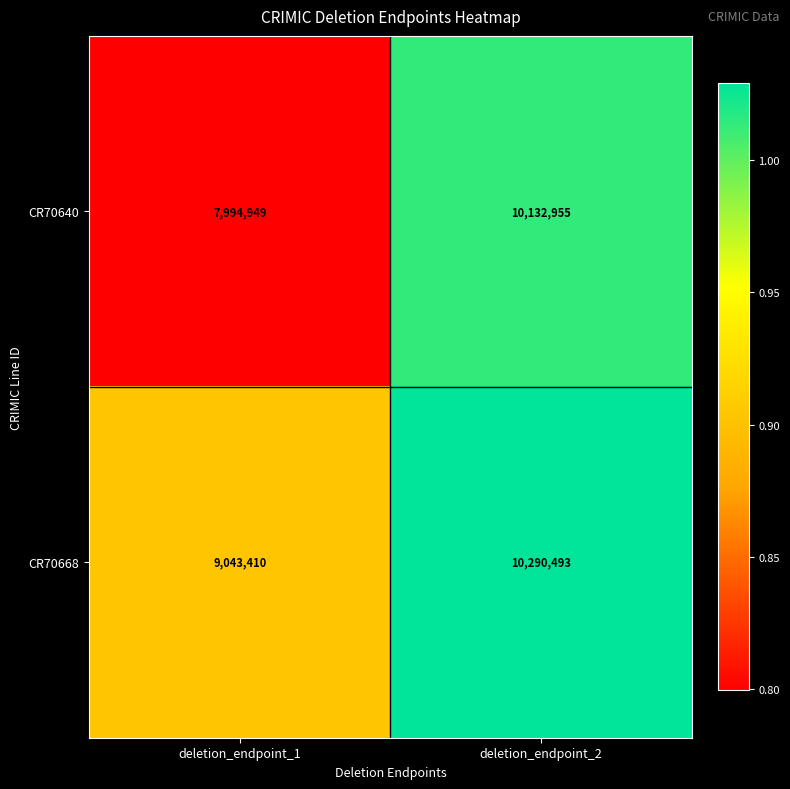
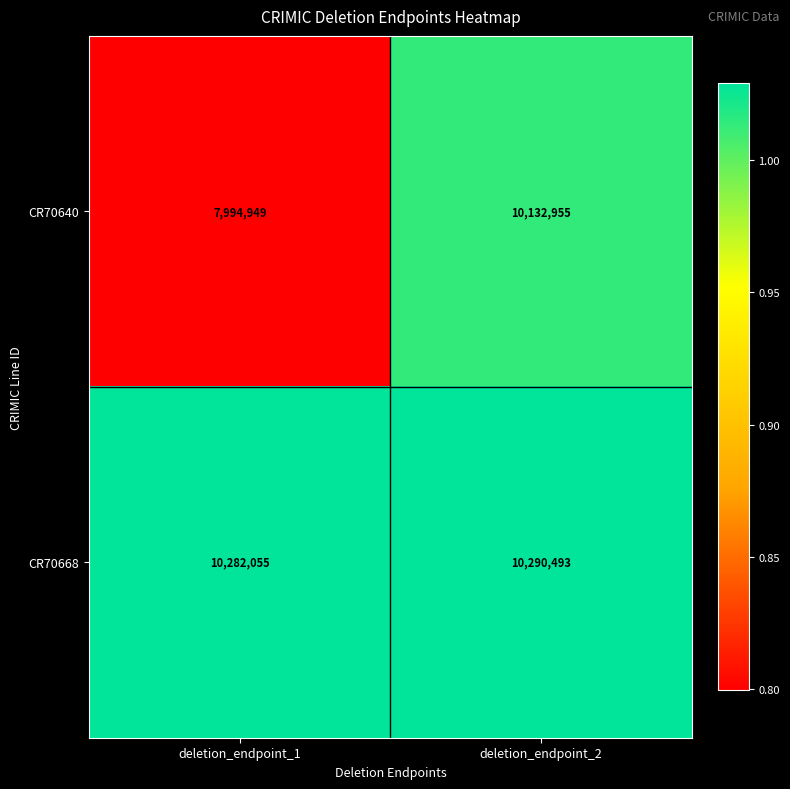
CR70668, deletion_endpoint_1: 9,043,410 -> 10,282,055
